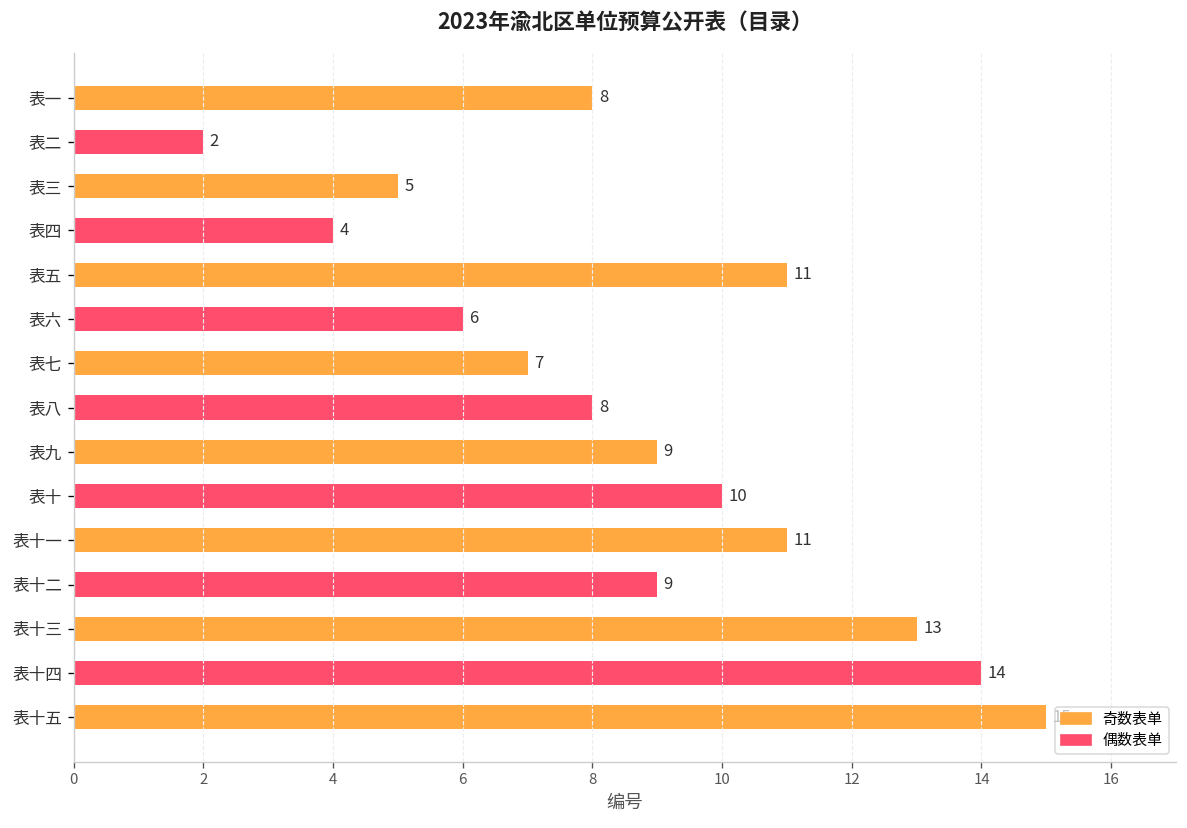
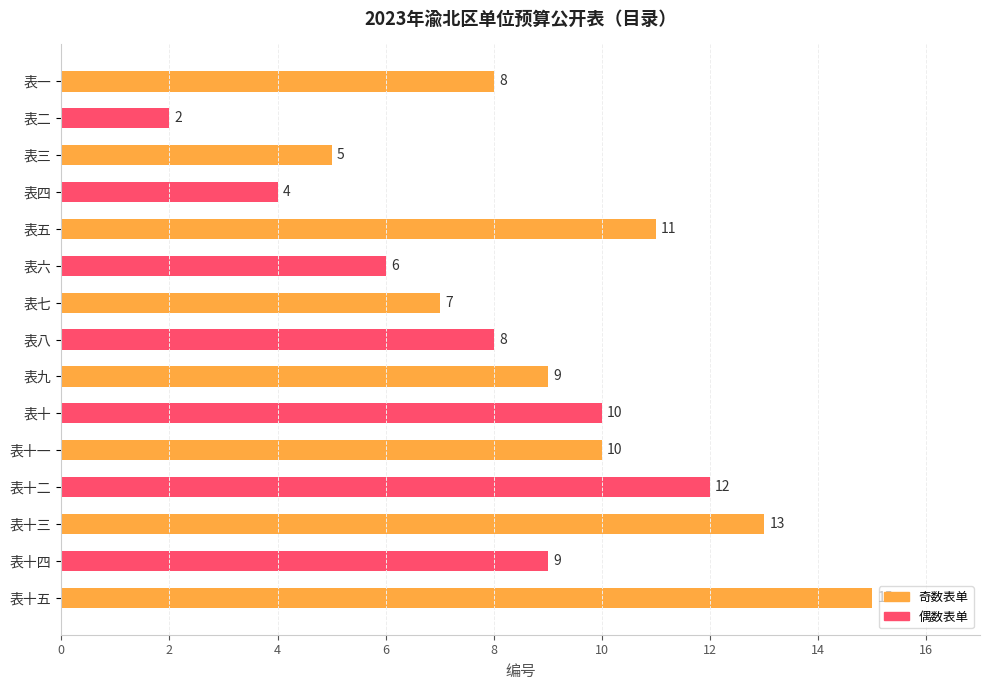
表十一: 11 -> 10
表十二: 9 -> 12
表十四: 14 -> 9
